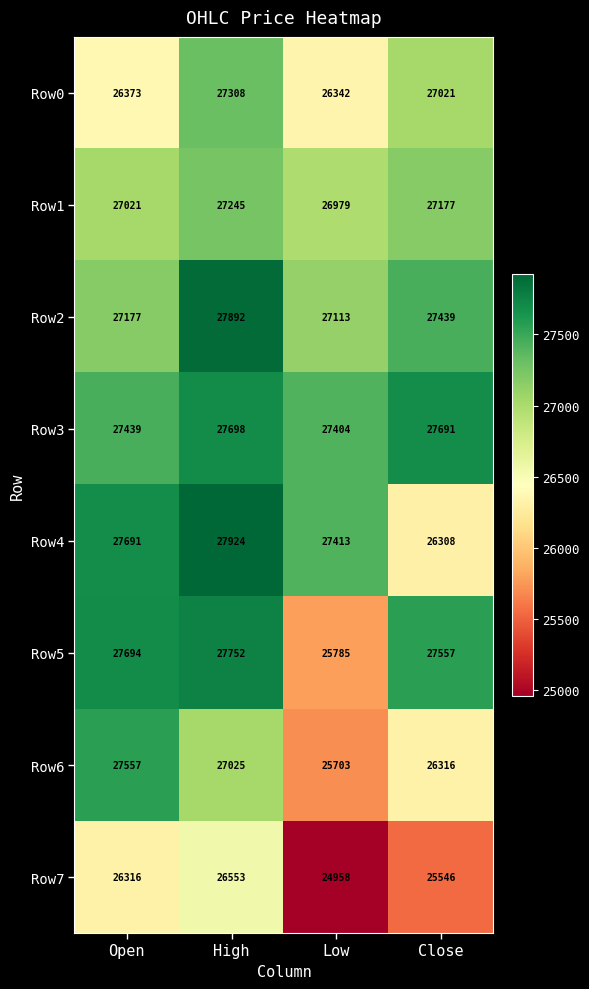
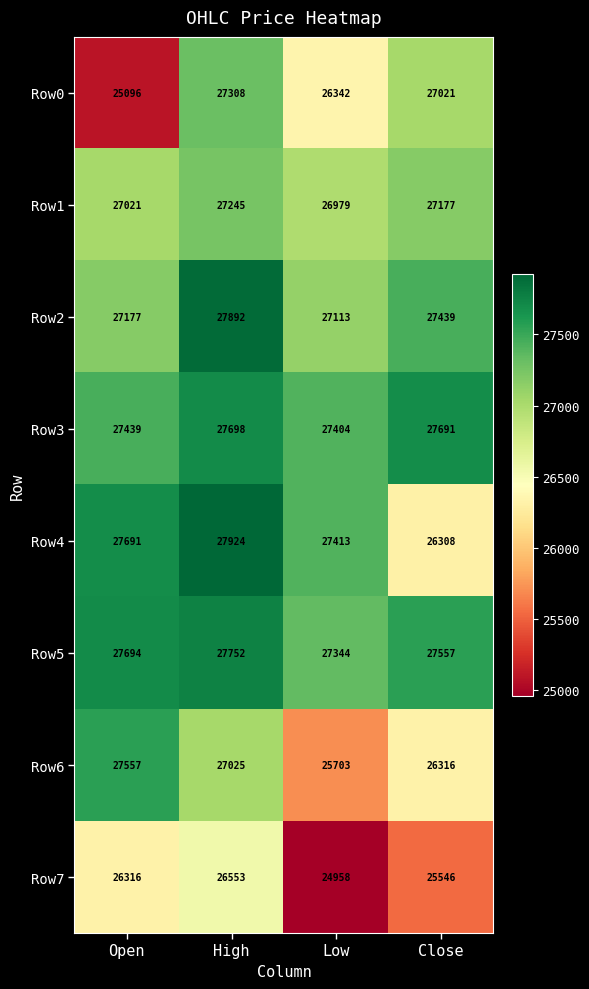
Row0, Open: 26373 -> 25096
Row5, Low: 25785 -> 27344
